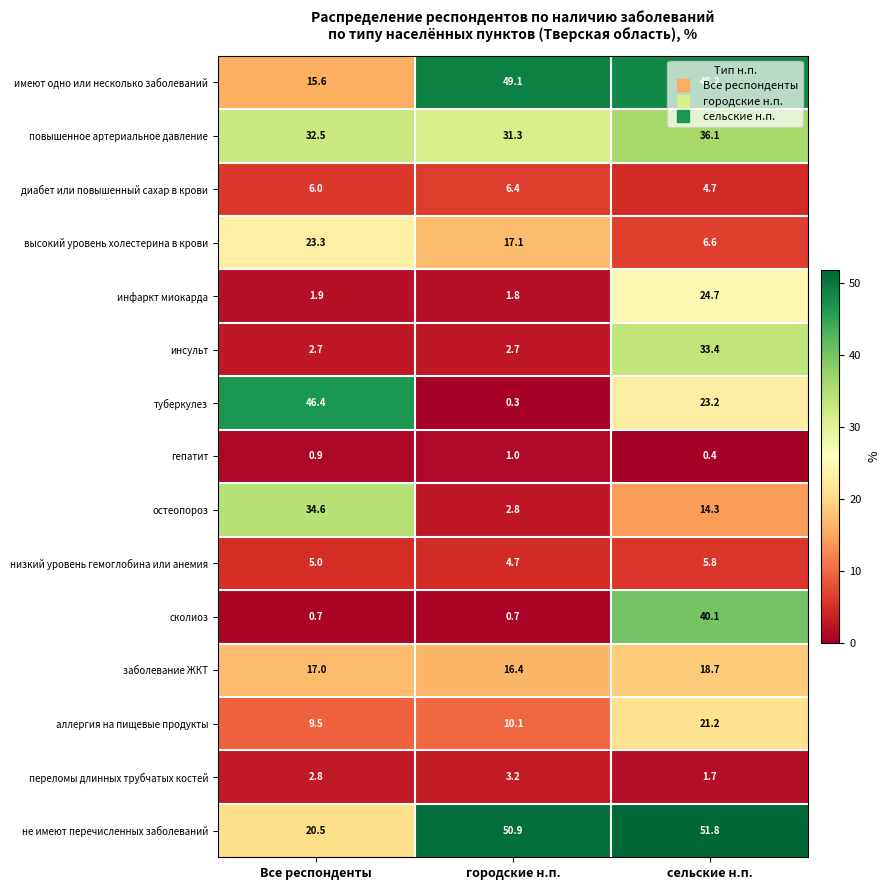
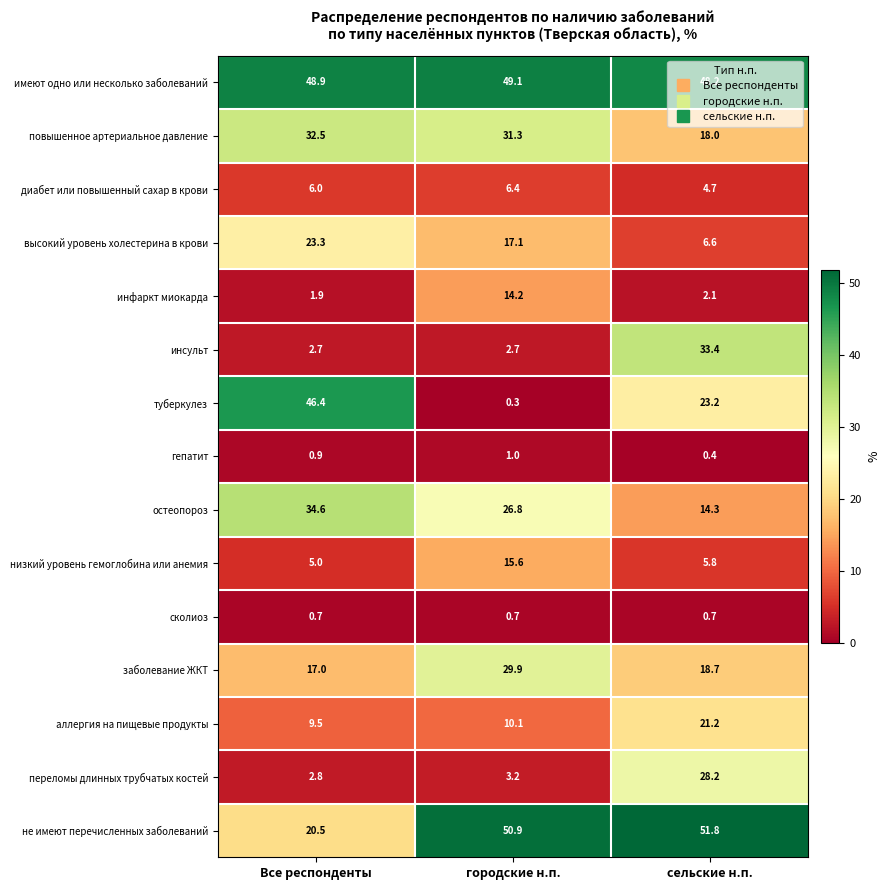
имеют одно или несколько заболеваний, Все респонденты: 15.6 -> 48.9
повышенное артериальное давление, сельские н.п.: 36.1 -> 18.0
инфаркт миокарда, городские н.п.: 1.8 -> 14.2
инфаркт миокарда, сельские н.п.: 24.7 -> 2.1
остеопороз, городские н.п.: 2.8 -> 26.8
низкий уровень гемоглобина или анемия, городские н.п.: 4.7 -> 15.6
сколиоз, сельские н.п.: 40.1 -> 0.7
заболевание ЖКТ, городские н.п.: 16.4 -> 29.9
переломы длинных трубчатых костей, сельские н.п.: 1.7 -> 28.2
